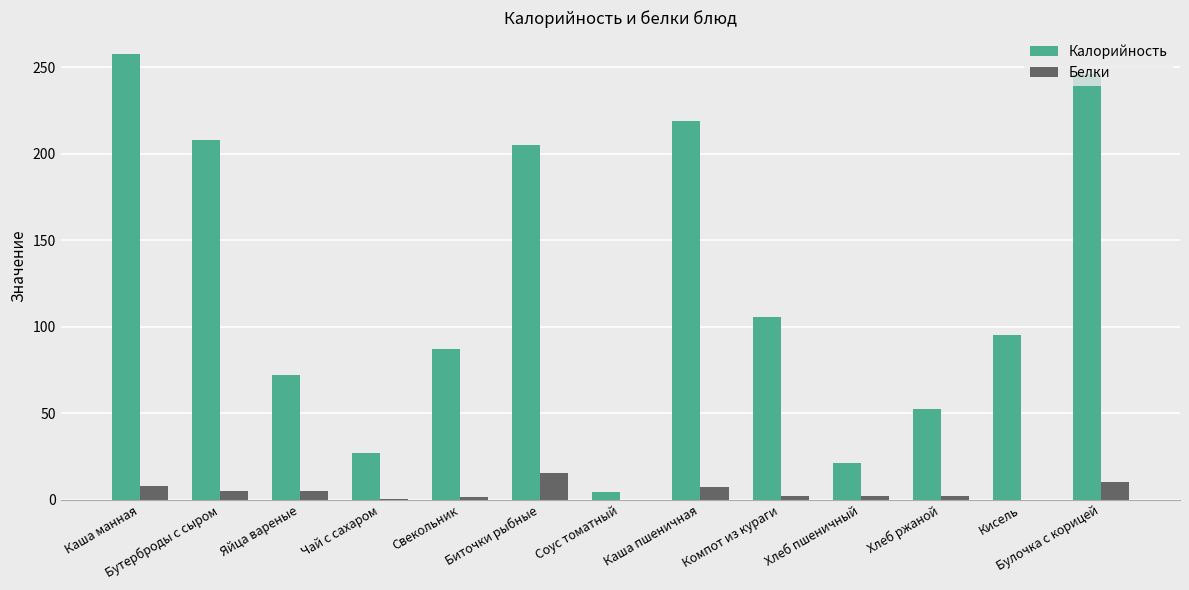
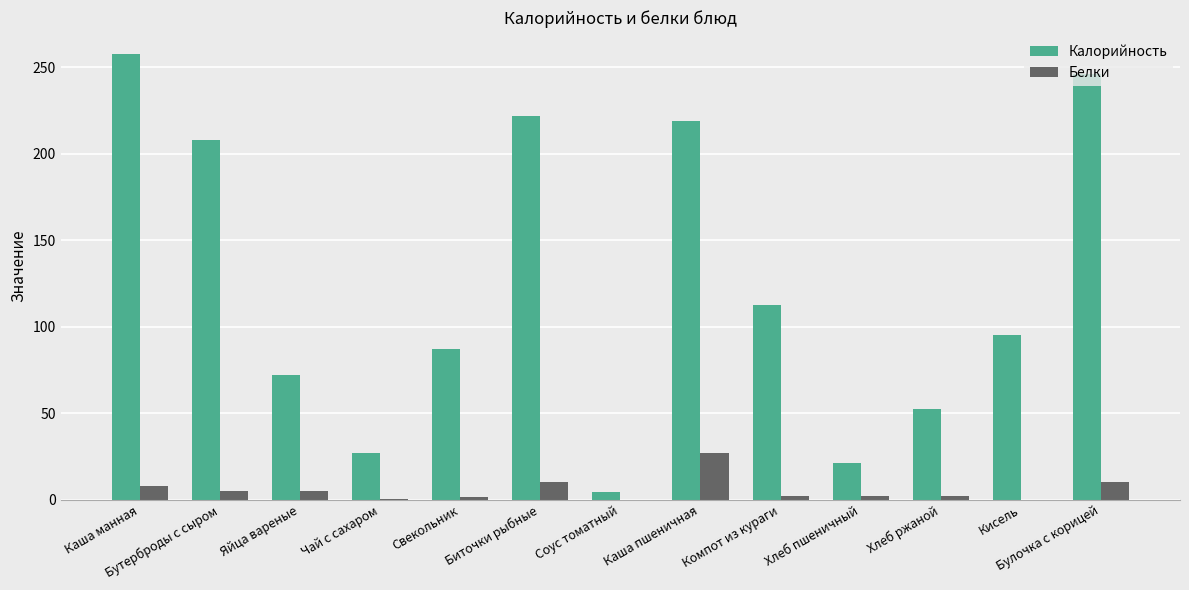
Калорийность, Биточки рыбные: 205 -> 222
Белки, Биточки рыбные: 15 -> 10
Белки, Каша пшеничная: 8 -> 27
Калорийность, Компот из кураги: 106 -> 112
